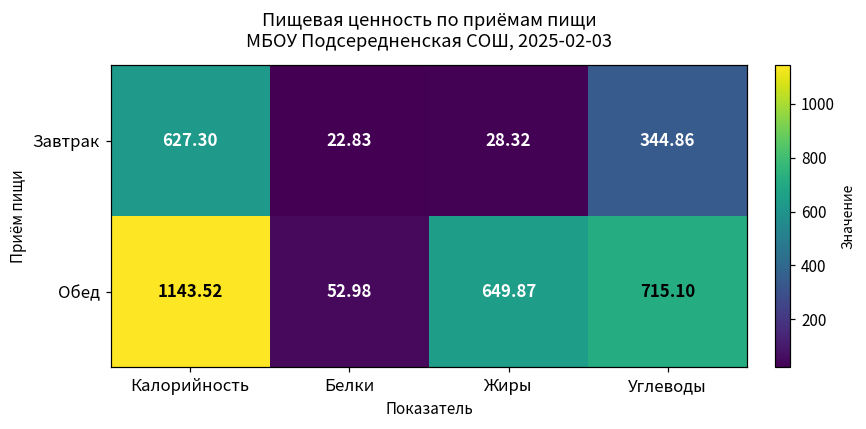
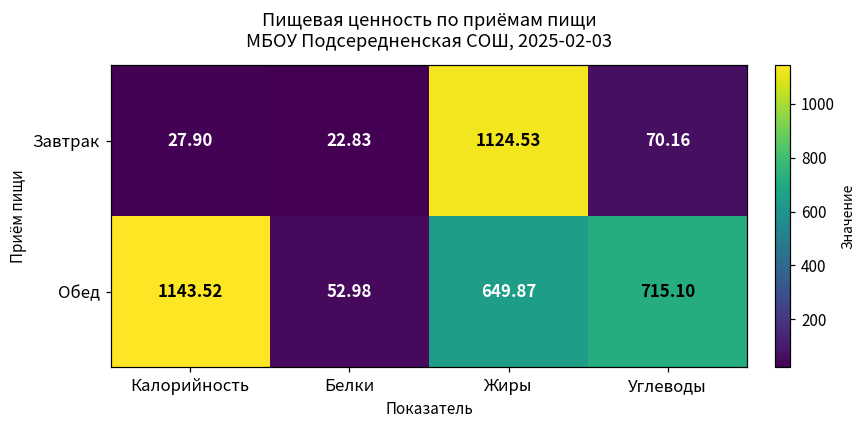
Завтрак, Калорийность: 627.30 -> 27.90
Завтрак, Жиры: 28.32 -> 1124.53
Завтрак, Углеводы: 344.86 -> 70.16
